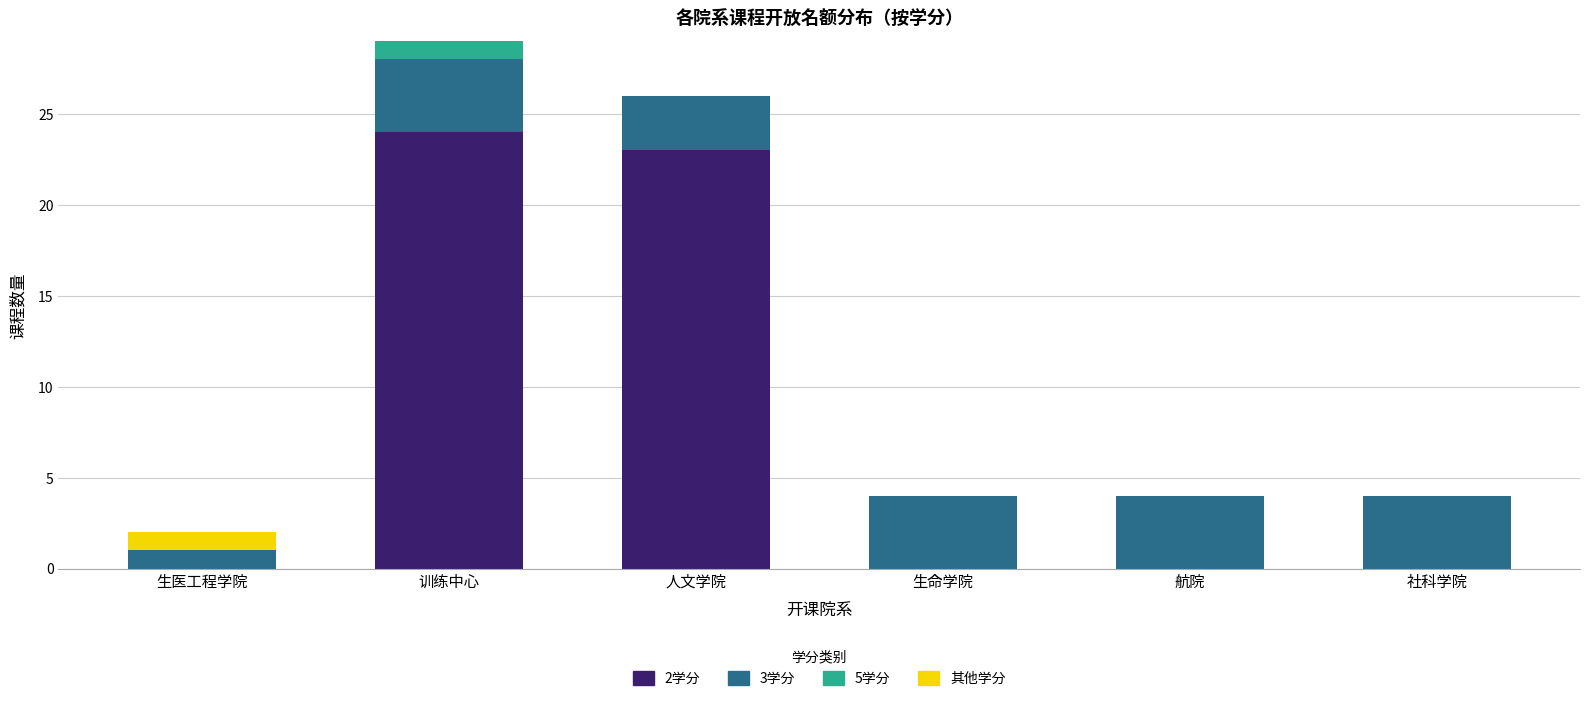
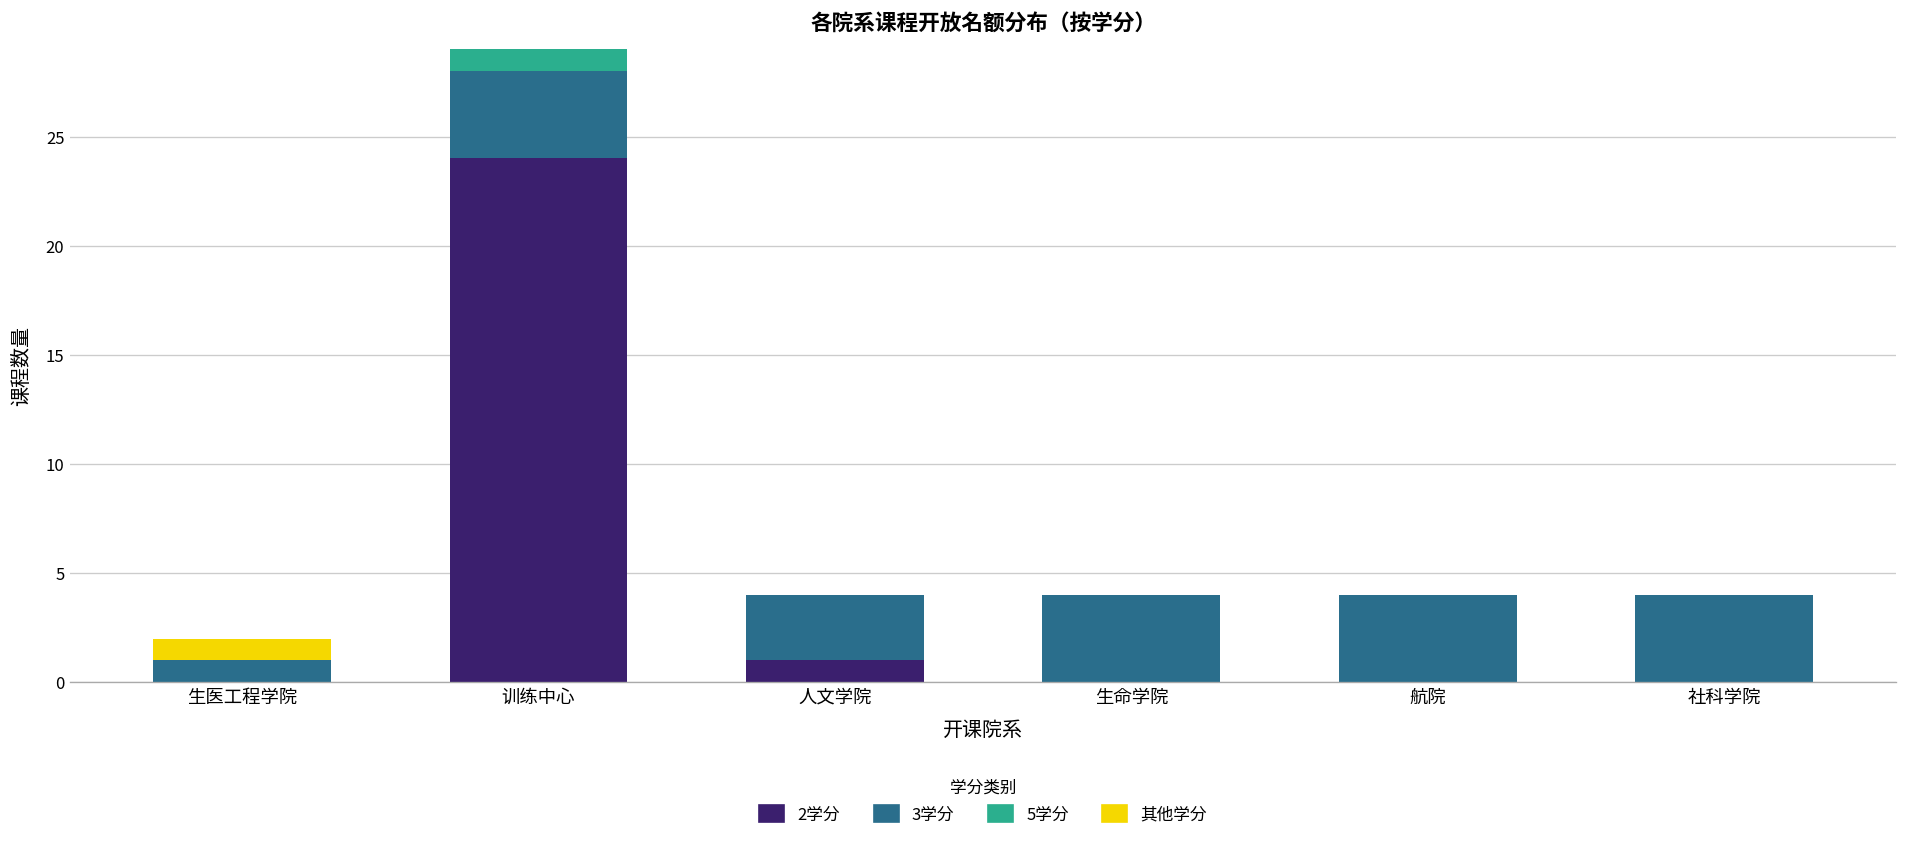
2学分, 人文学院: 23 -> 1
